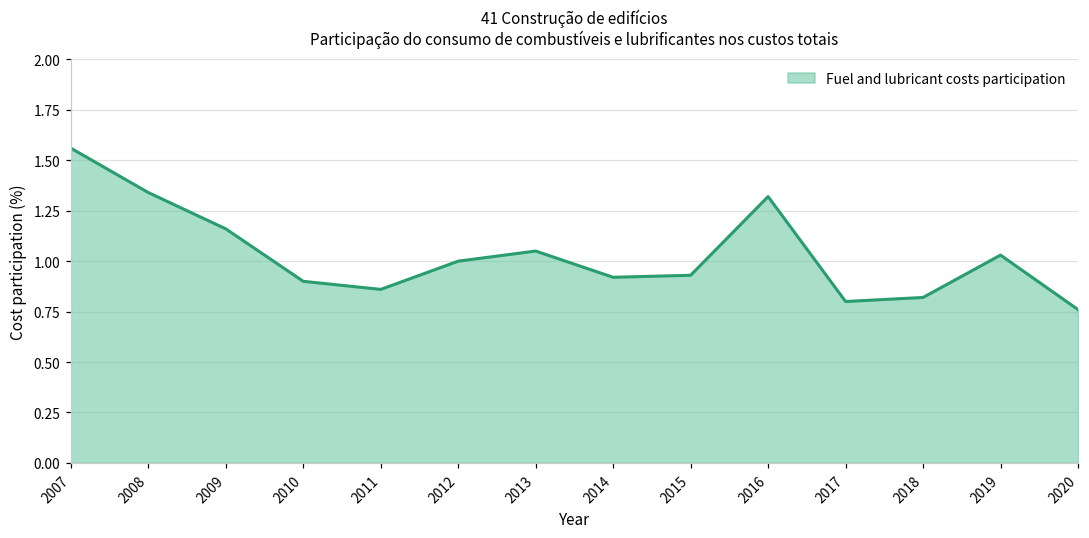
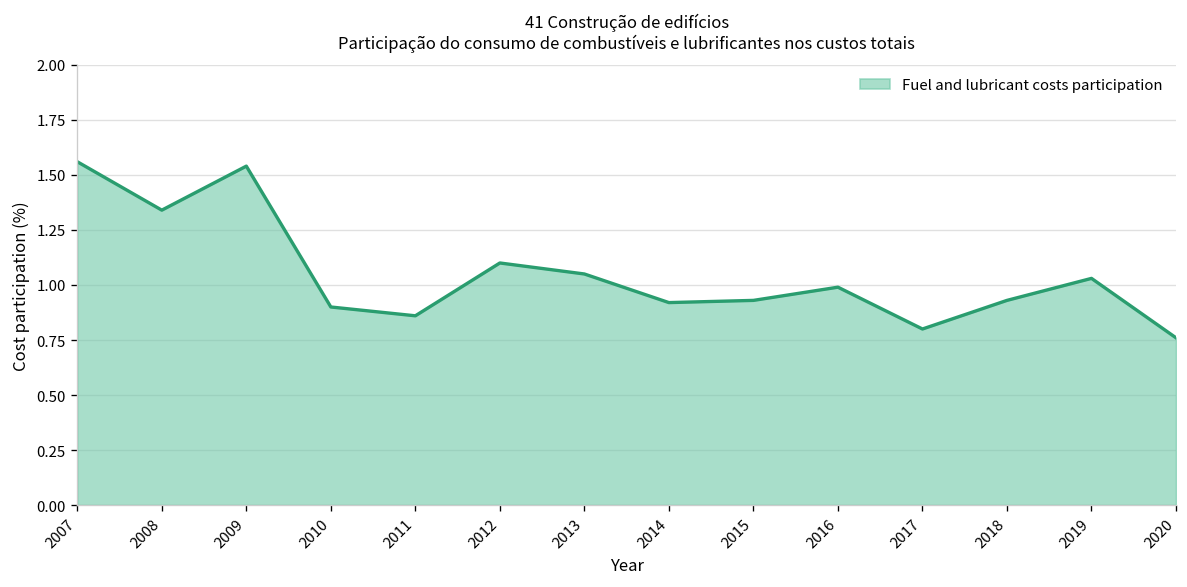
2009: 1.16 -> 1.54
2012: 1.0 -> 1.1
2016: 1.32 -> 0.99
2018: 0.82 -> 0.93
